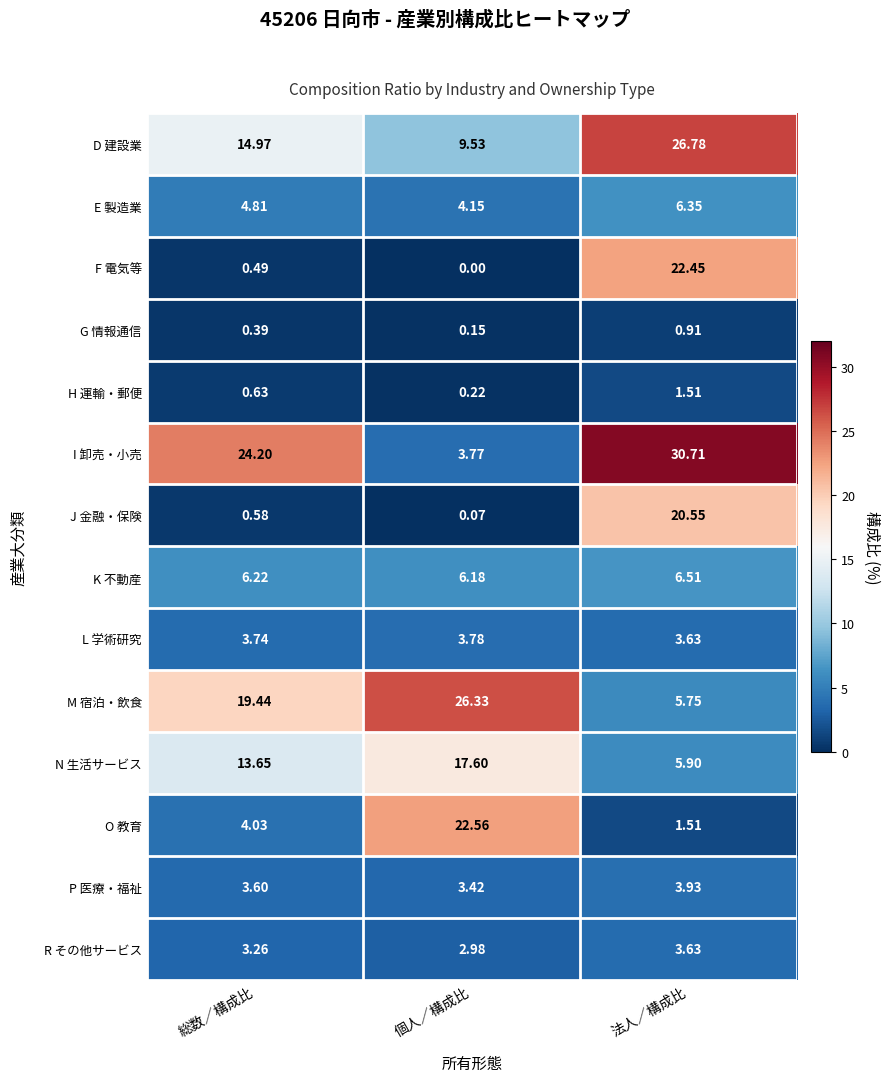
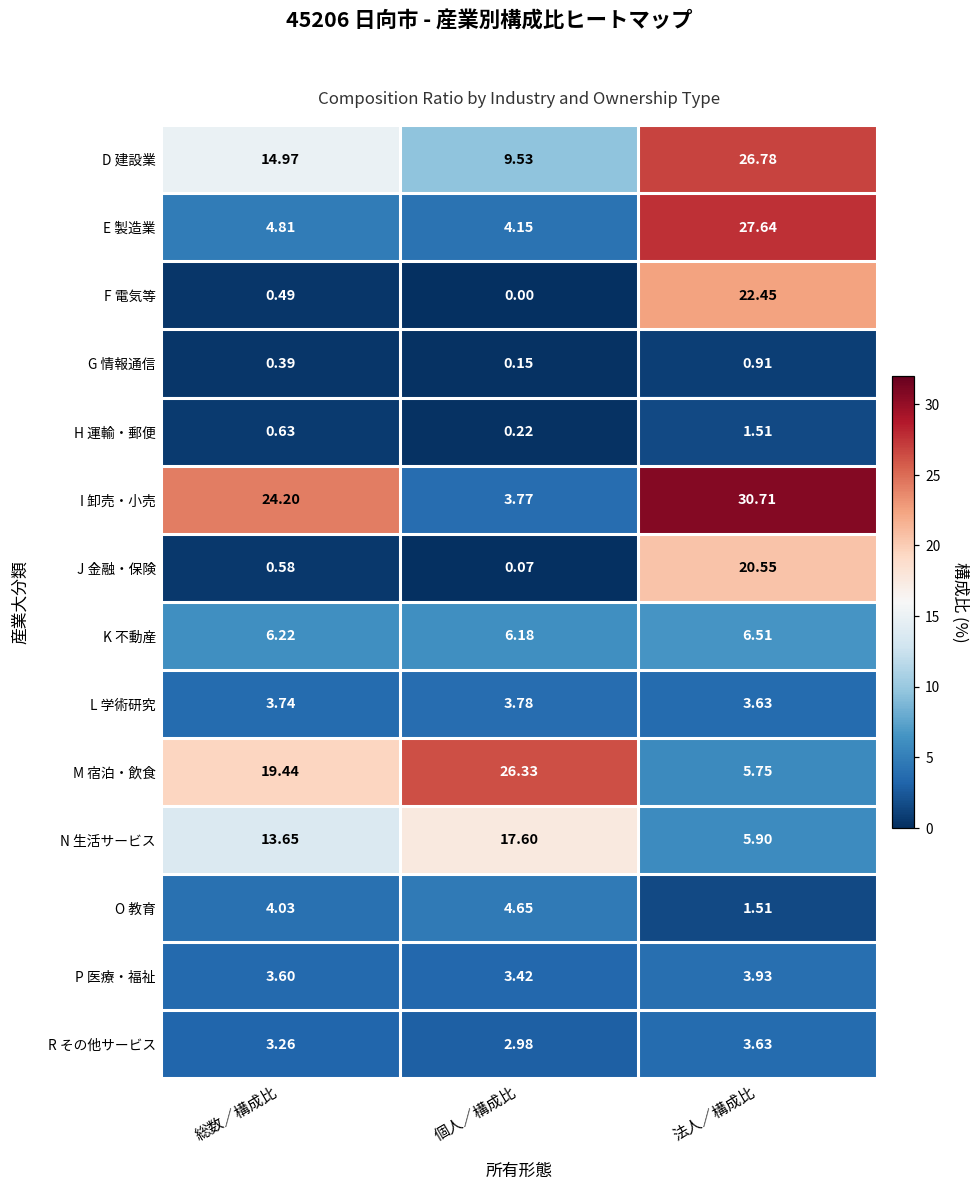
E 製造業, 法人／構成比: 6.35 -> 27.64
O 教育, 個人／構成比: 22.56 -> 4.65
